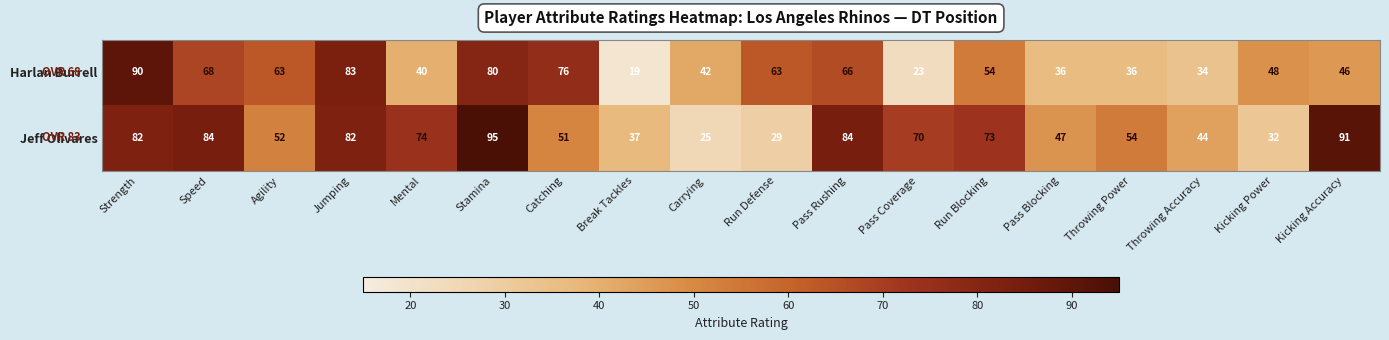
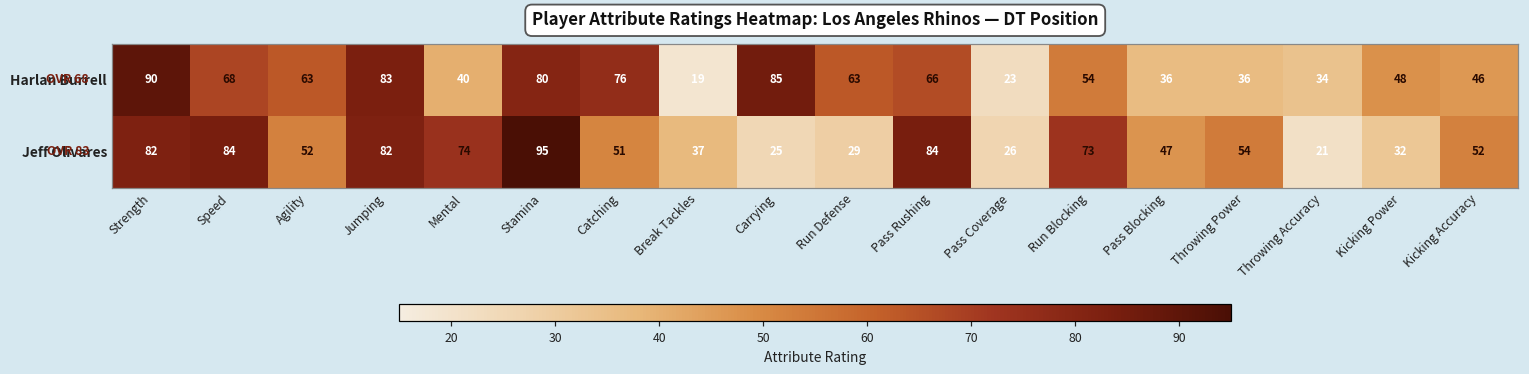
Harlan Burrell, Carrying: 42 -> 85
Jeff Olivares, Pass Coverage: 70 -> 26
Jeff Olivares, Throwing Accuracy: 44 -> 21
Jeff Olivares, Kicking Accuracy: 91 -> 52
